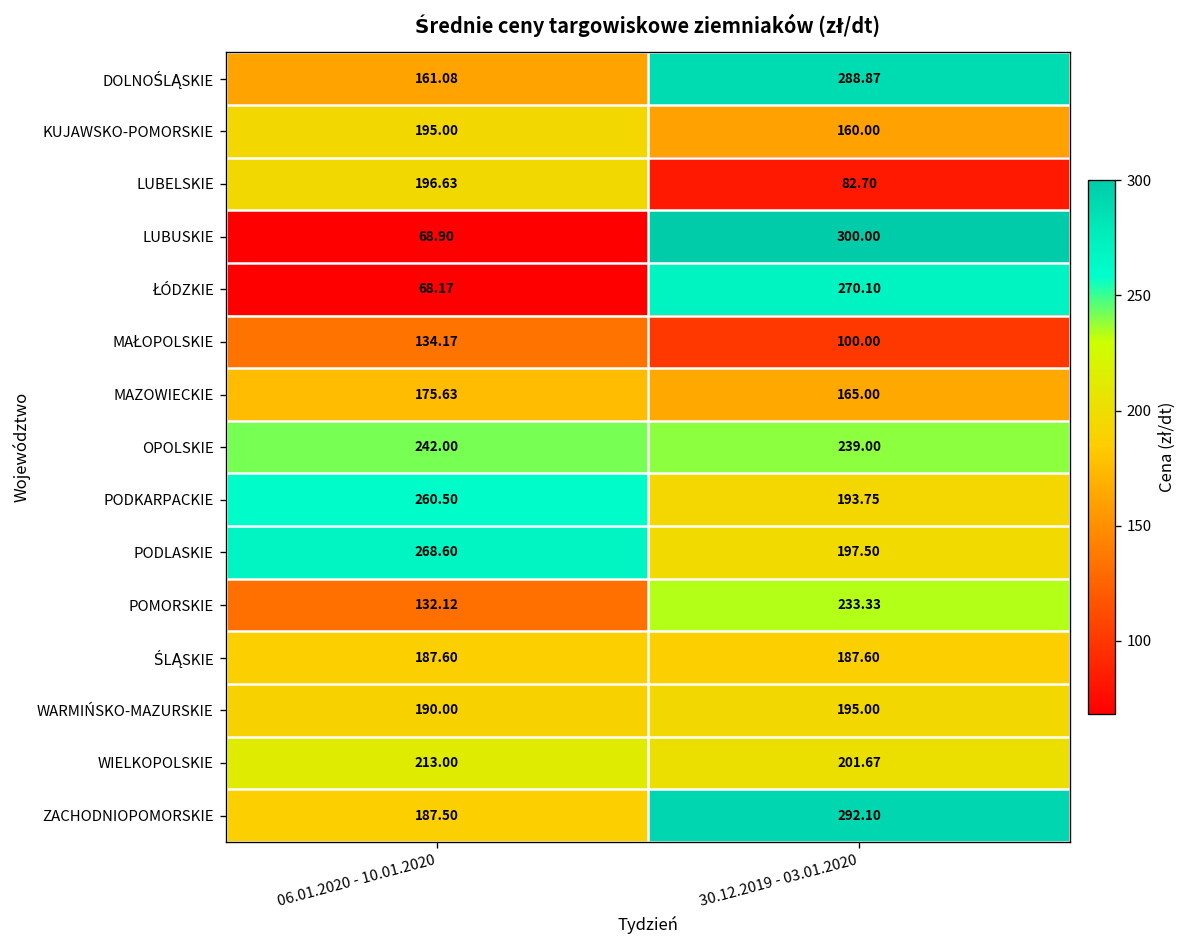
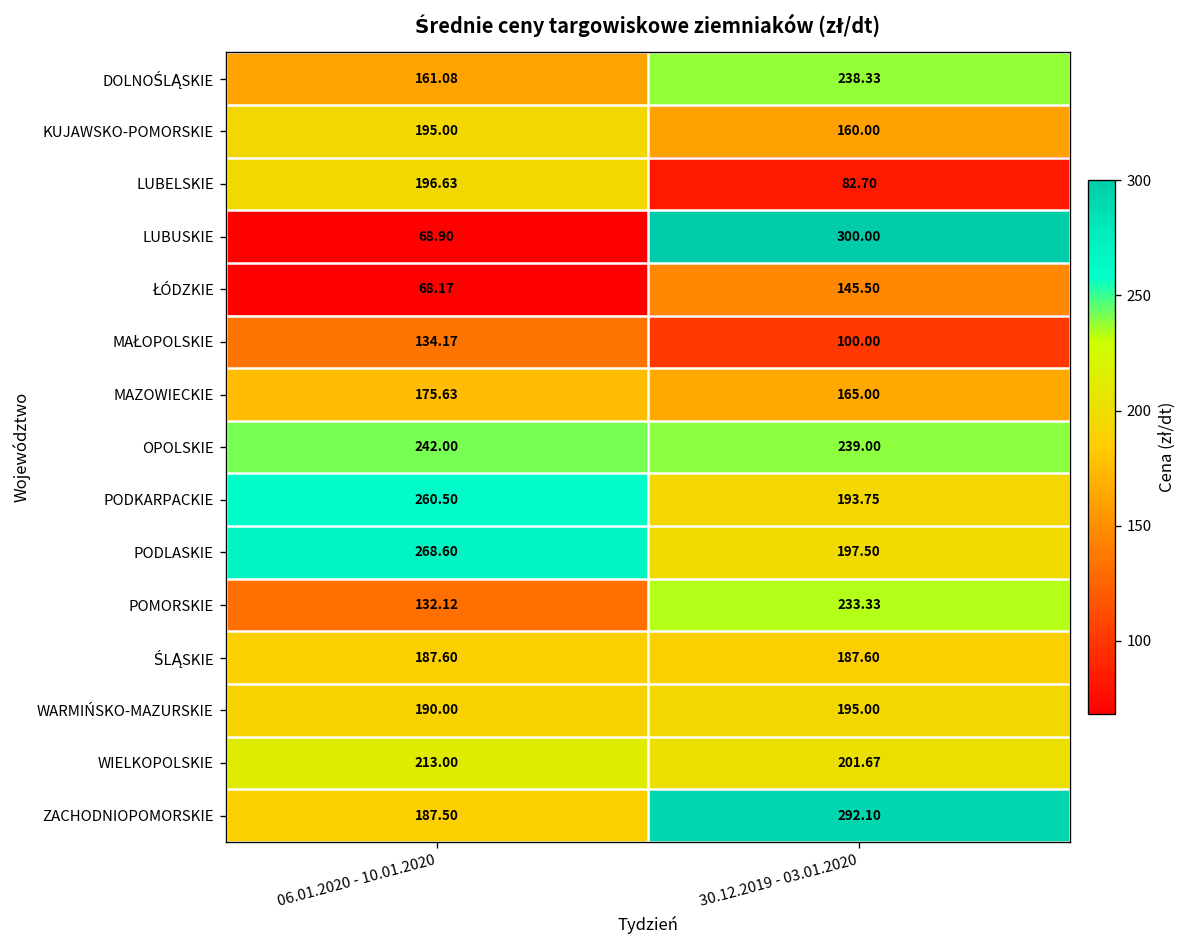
DOLNOŚLĄSKIE, 30.12.2019 - 03.01.2020: 288.87 -> 238.33
ŁÓDZKIE, 30.12.2019 - 03.01.2020: 270.10 -> 145.50
